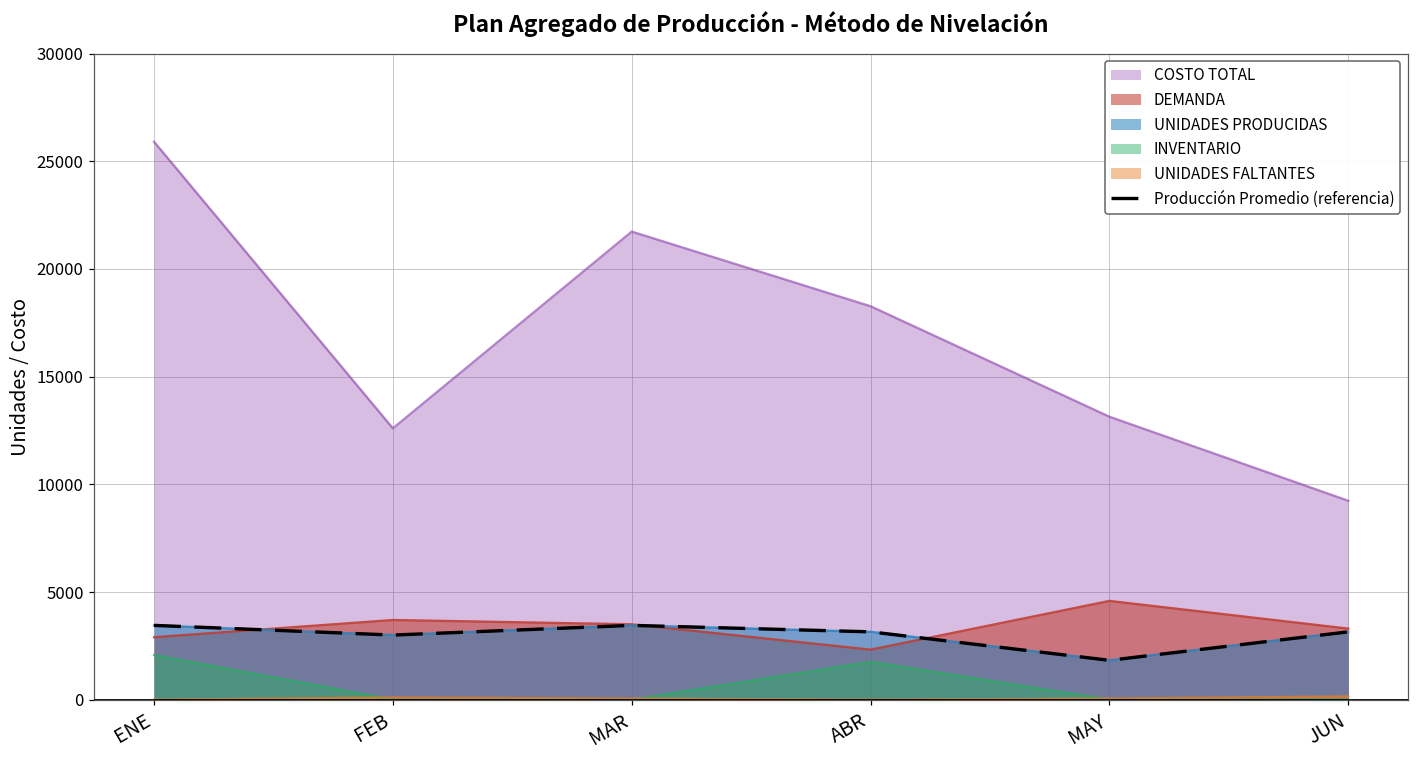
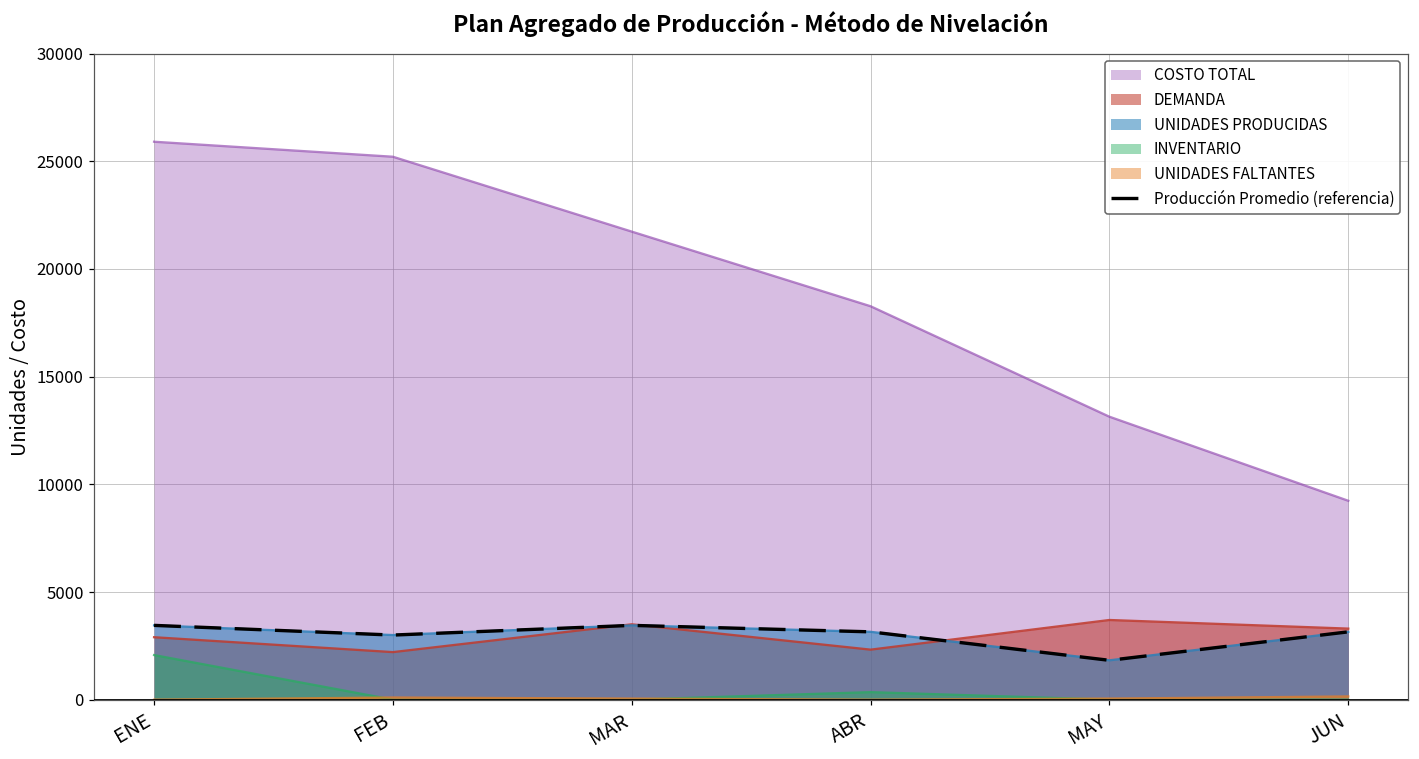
COSTO TOTAL, FEB: 12600 -> 25200
DEMANDA, FEB: 3700 -> 2200
INVENTARIO, ABR: 1800 -> 400
DEMANDA, MAY: 4600 -> 3700
